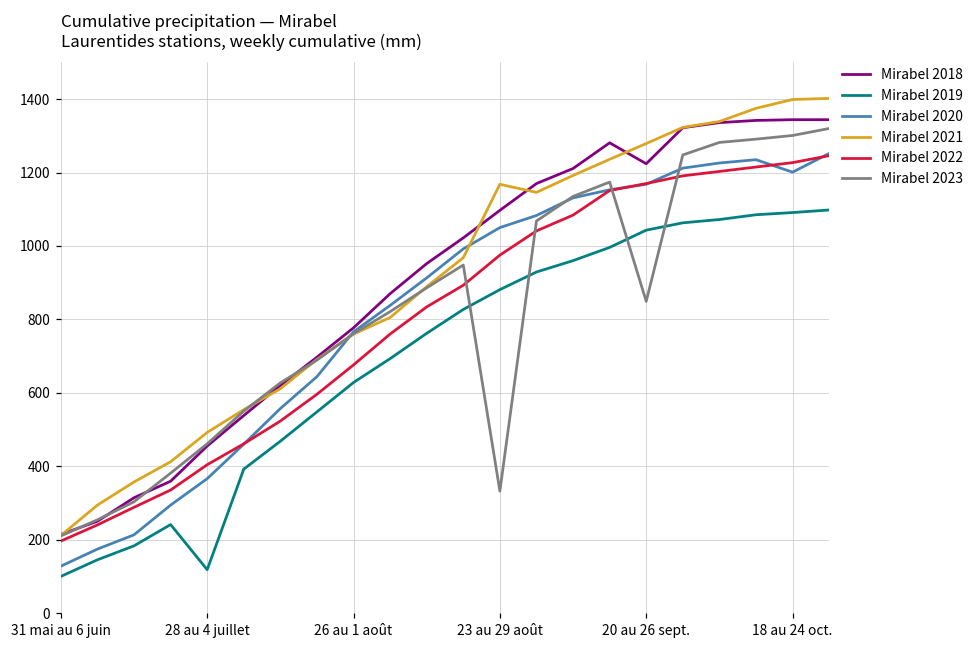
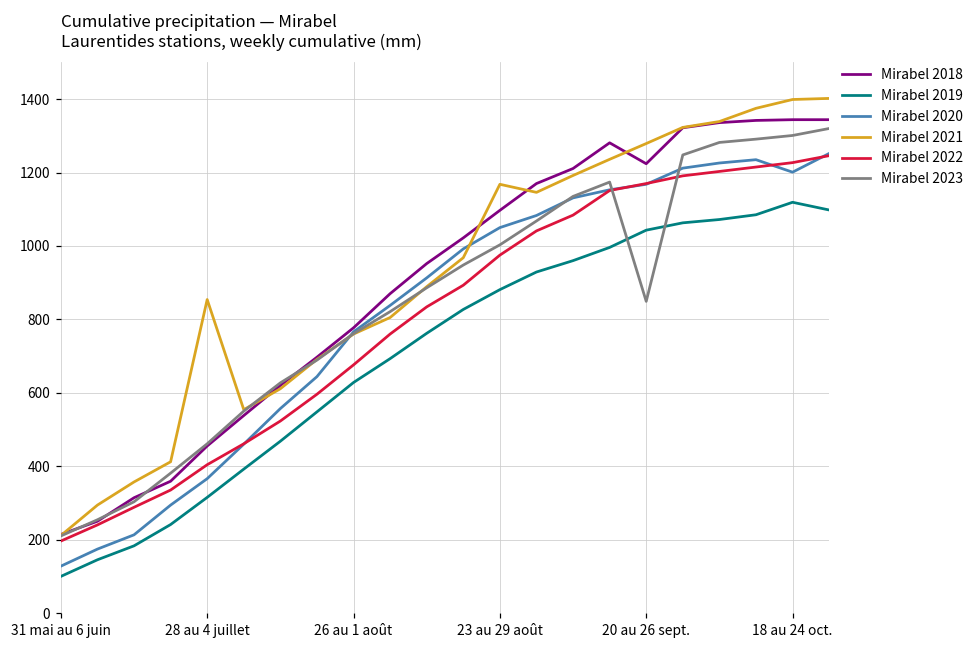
Mirabel 2019, 28 au 4 juillet: 120 -> 320
Mirabel 2021, 28 au 4 juillet: 490 -> 850
Mirabel 2023, 23 au 29 août: 330 -> 1000
Mirabel 2019, 18 au 24 oct.: 1090 -> 1120
